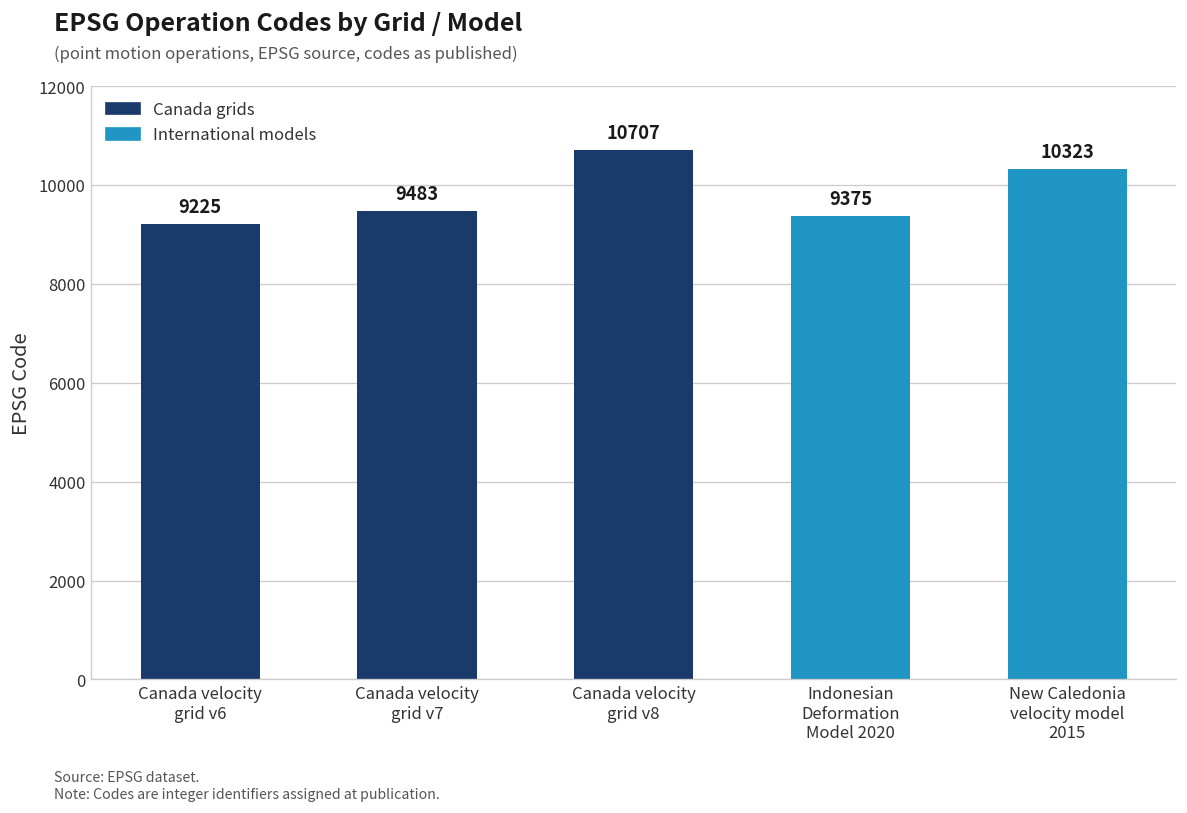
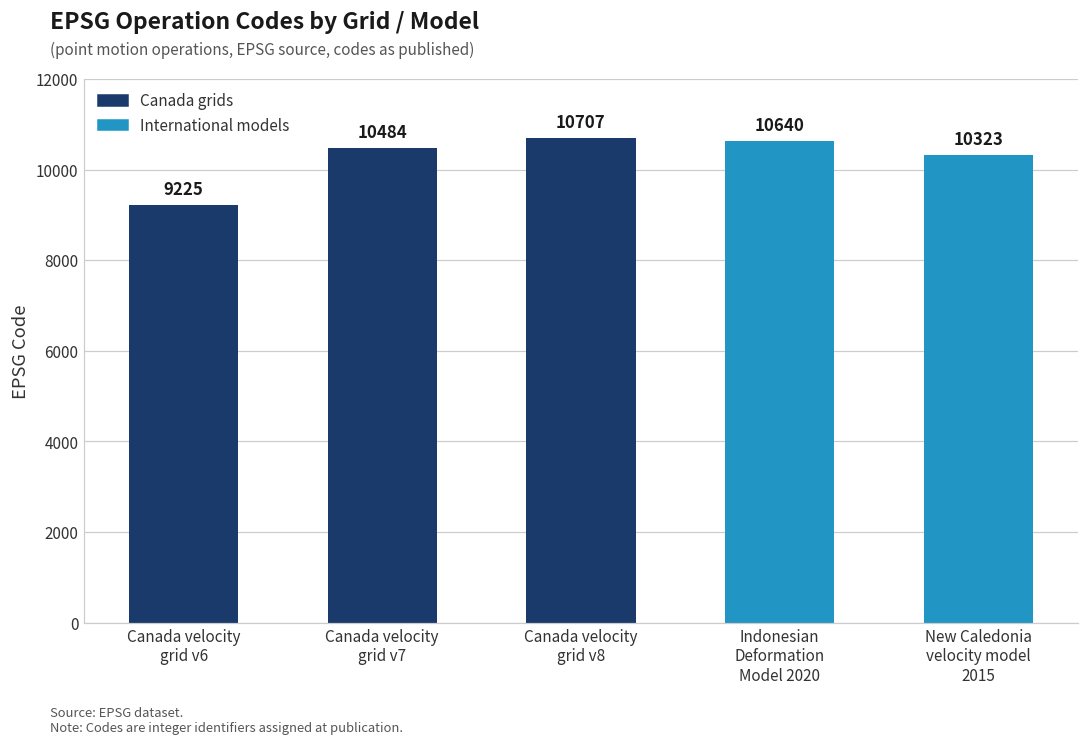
Canada velocity grid v7: 9483 -> 10484
Indonesian Deformation Model 2020: 9375 -> 10640
